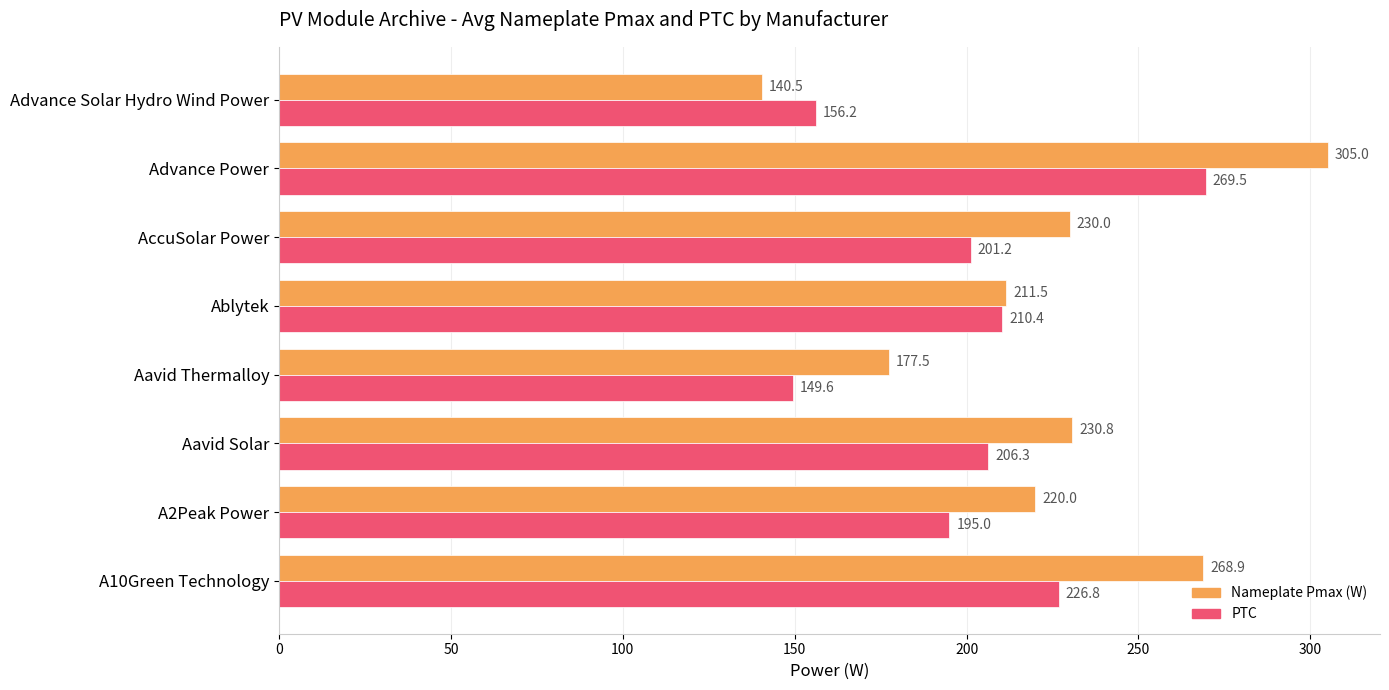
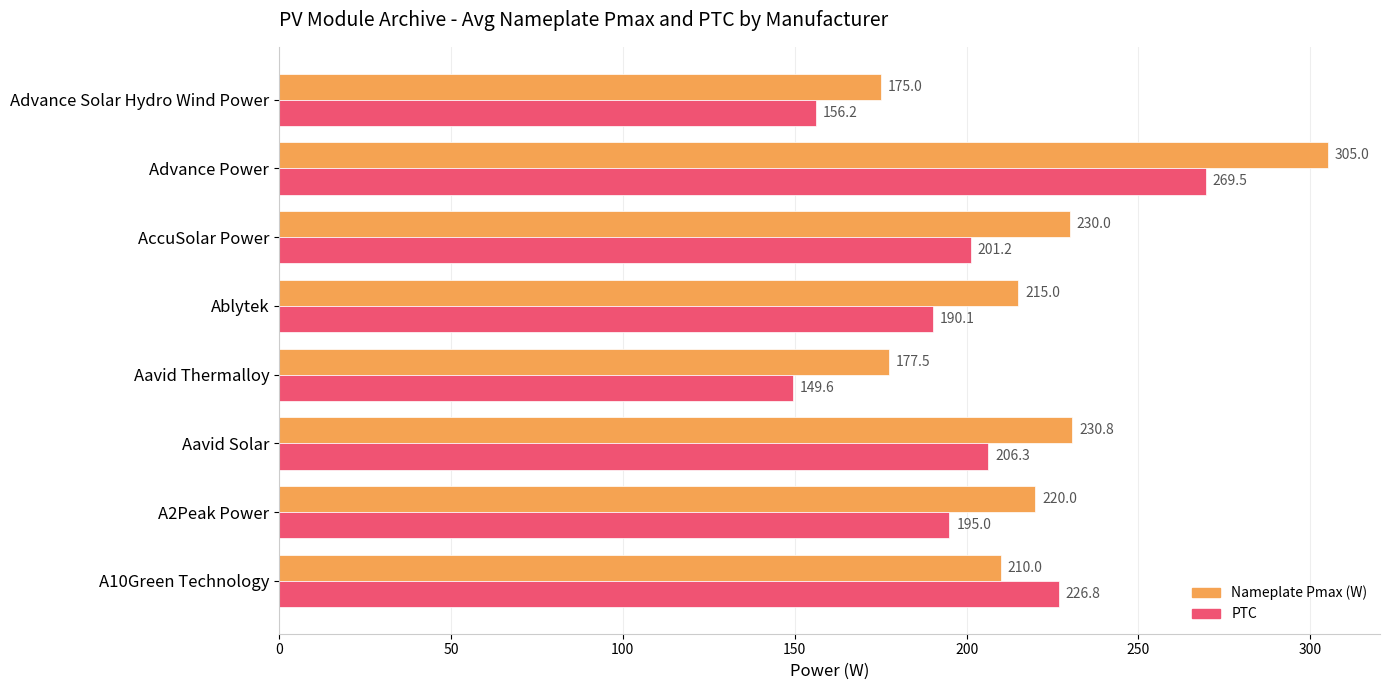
Nameplate Pmax (W), Advance Solar Hydro Wind Power: 140.5 -> 175.0
Nameplate Pmax (W), Ablytek: 211.5 -> 215.0
PTC, Ablytek: 210.4 -> 190.1
Nameplate Pmax (W), A10Green Technology: 268.9 -> 210.0
